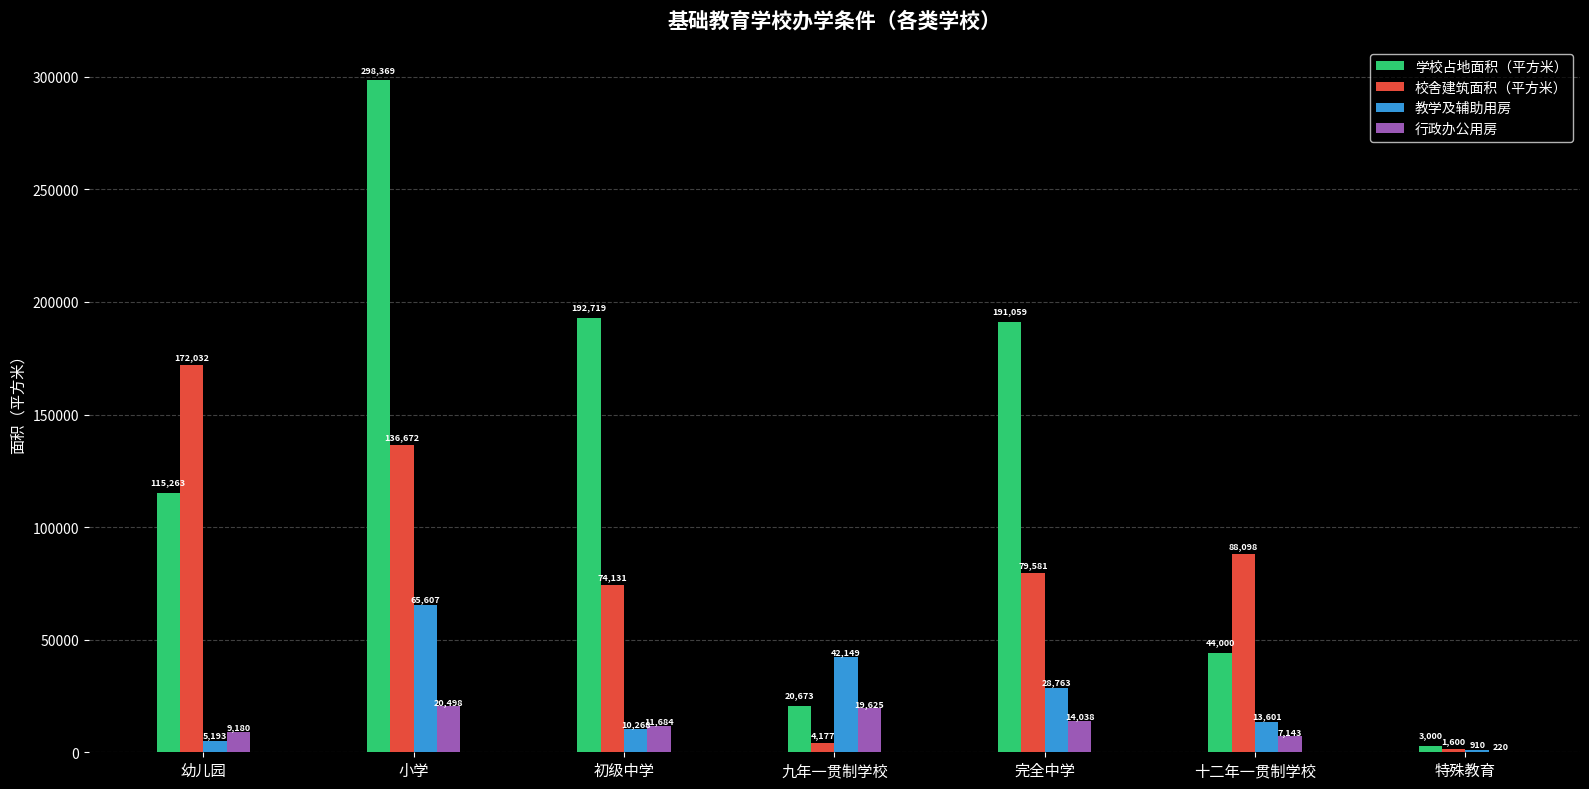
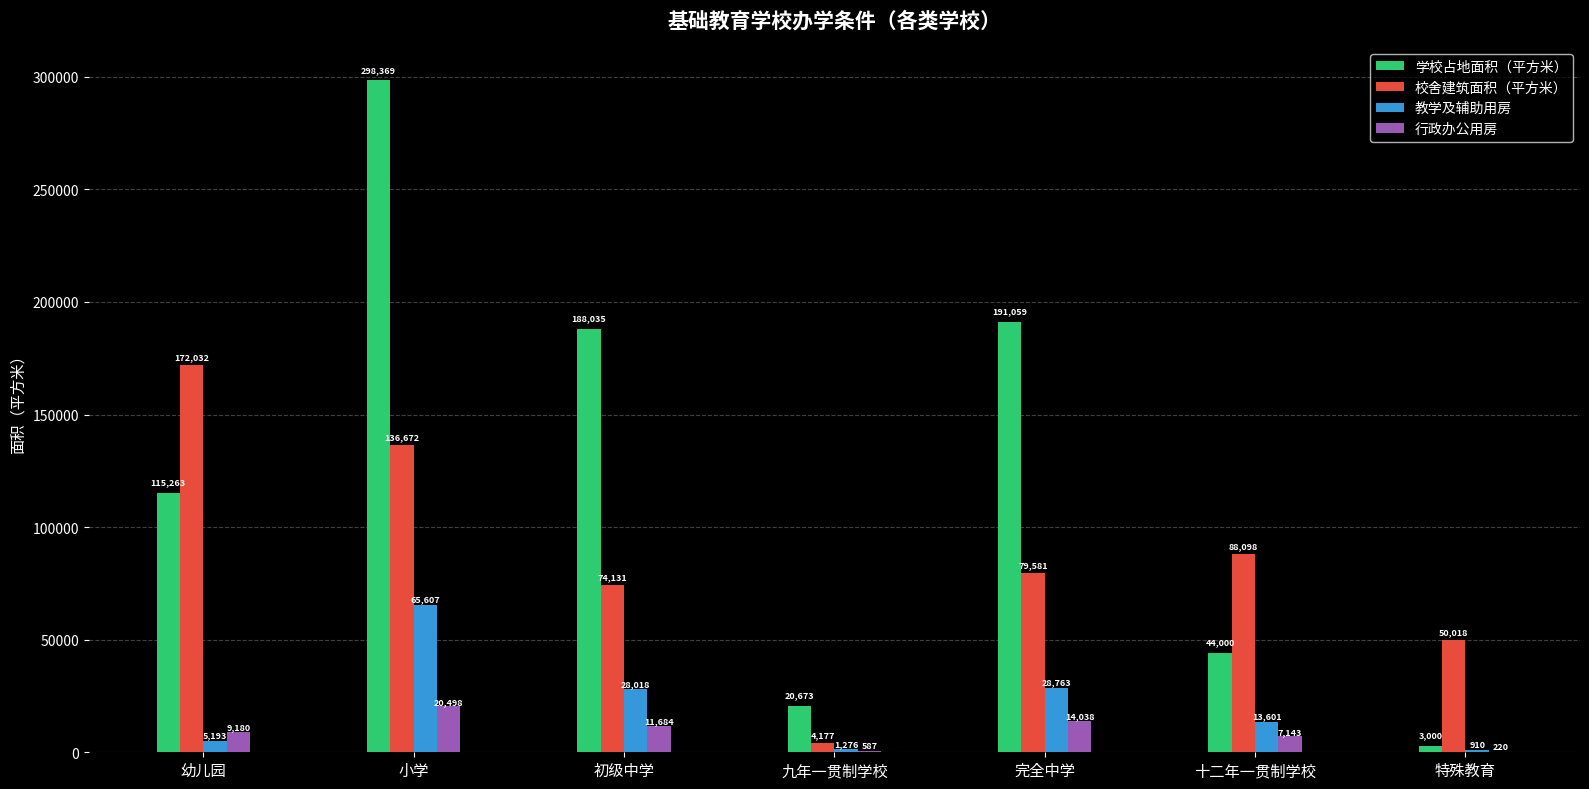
学校占地面积（平方米）, 初级中学: 192,719 -> 188,035
教学及辅助用房, 初级中学: 10,268 -> 28,018
教学及辅助用房, 九年一贯制学校: 42,149 -> 1,276
行政办公用房, 九年一贯制学校: 19,625 -> 587
校舍建筑面积（平方米）, 特殊教育: 1,600 -> 50,018
